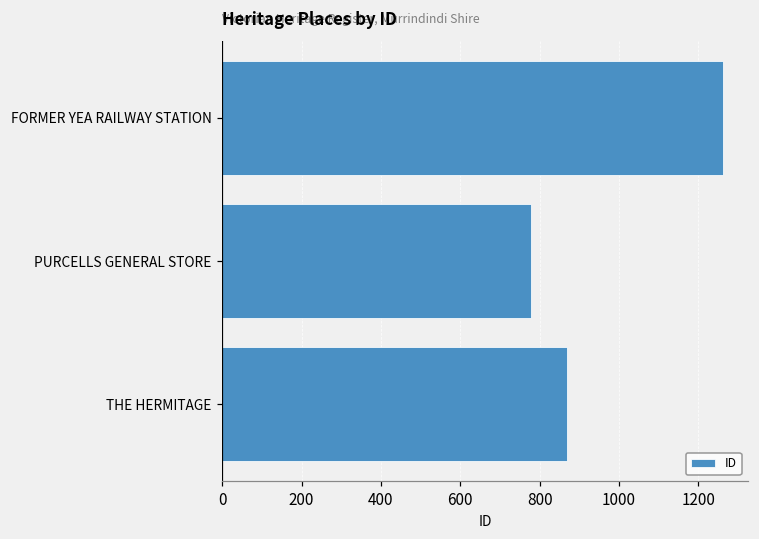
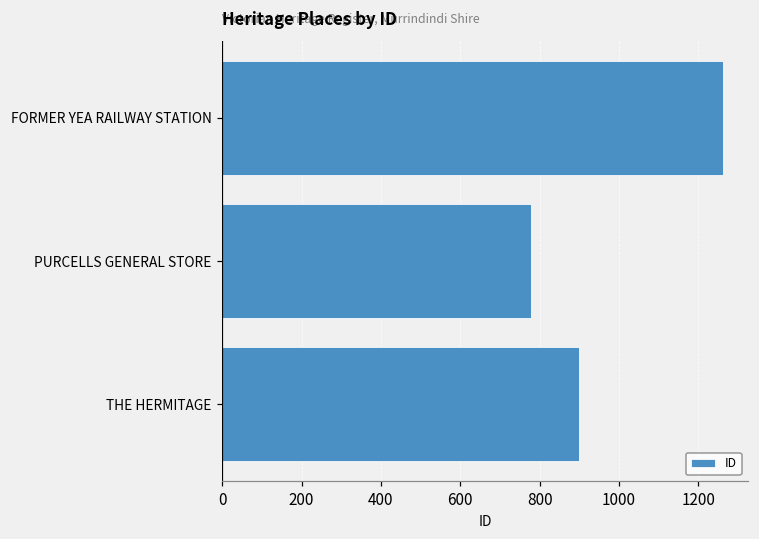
THE HERMITAGE: 870 -> 900
